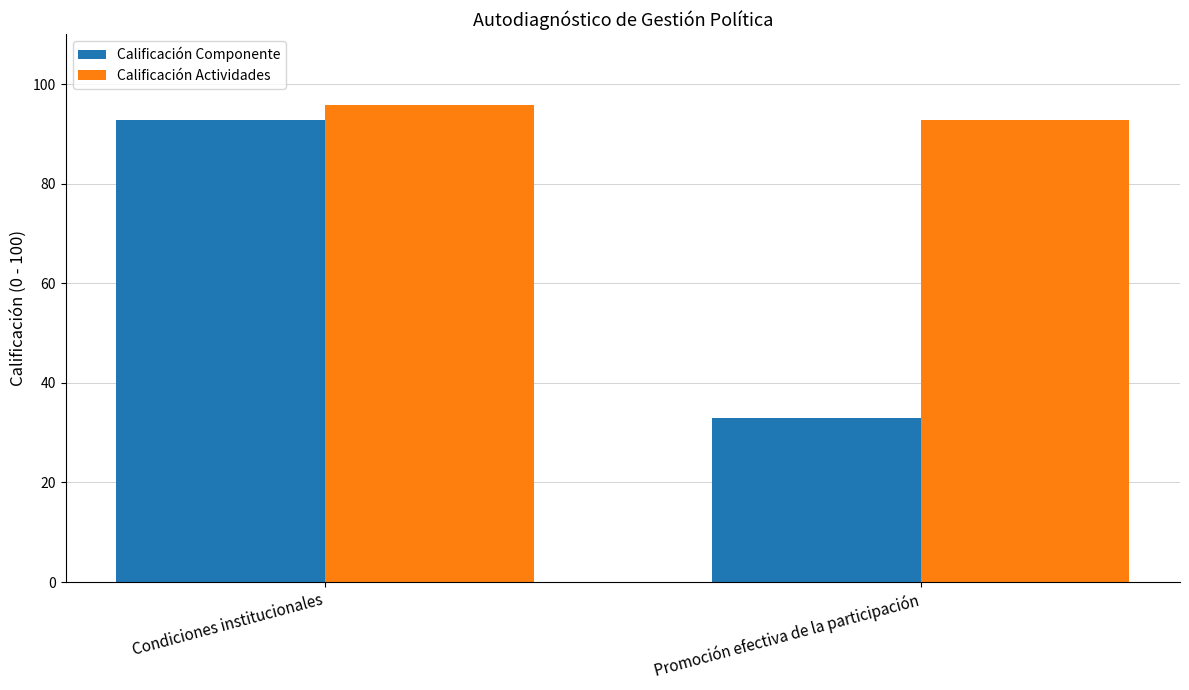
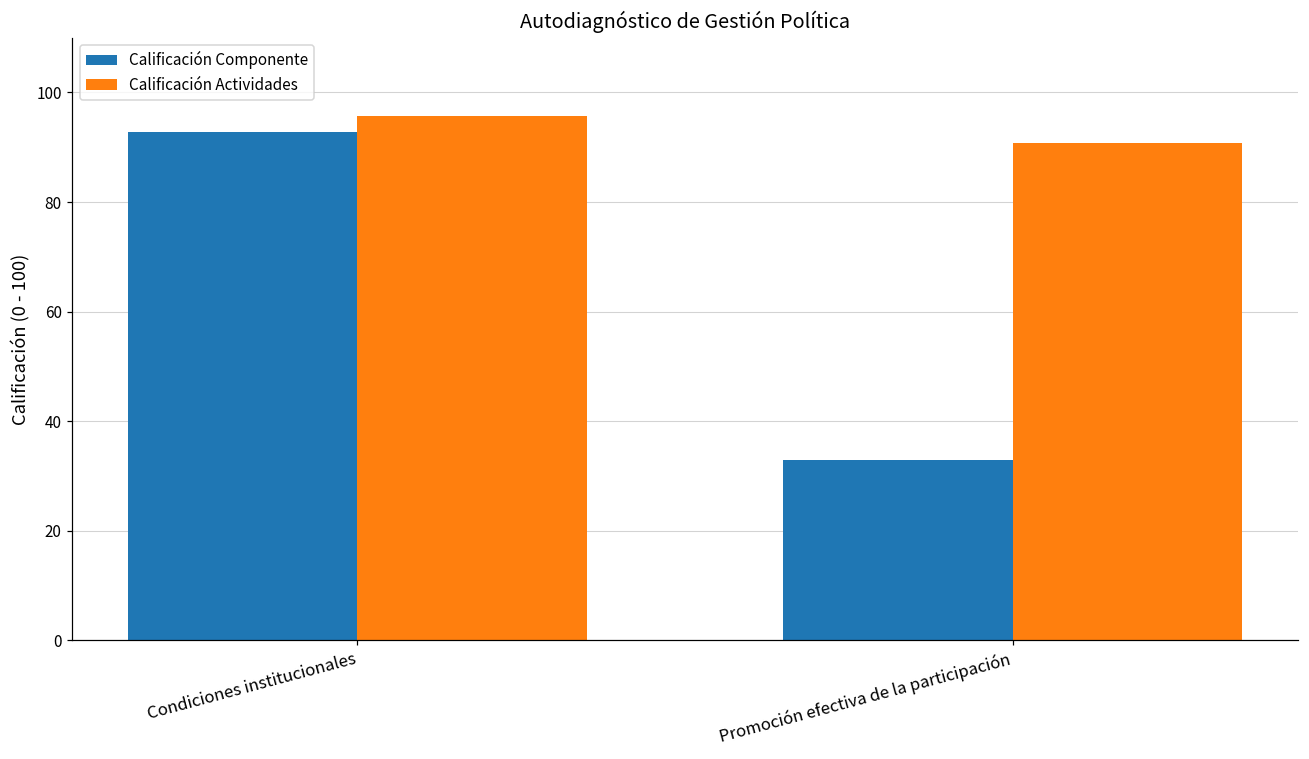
Calificación Actividades, Promoción efectiva de la participación: 93 -> 91
